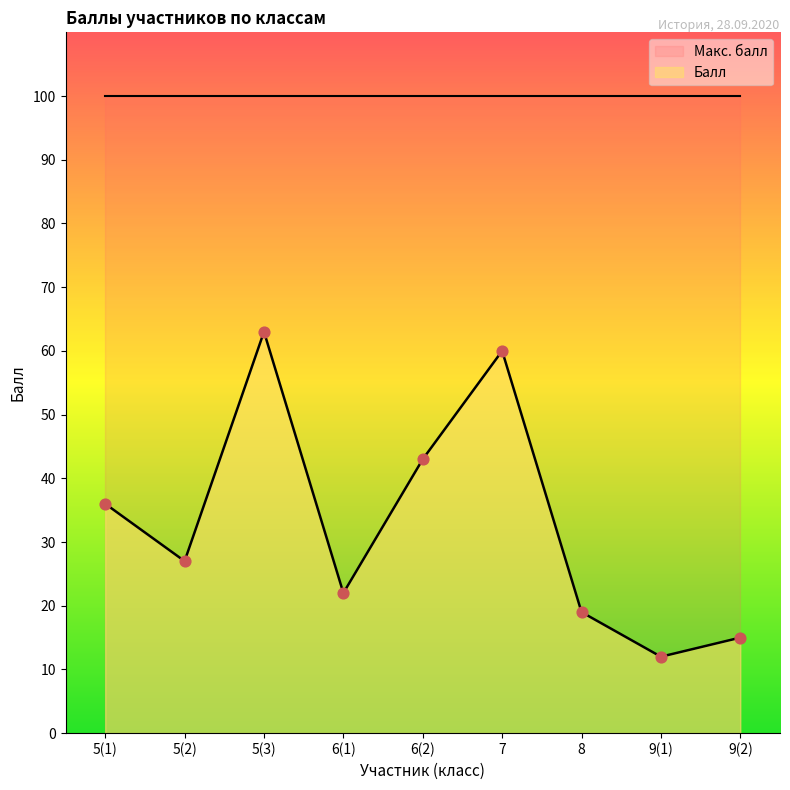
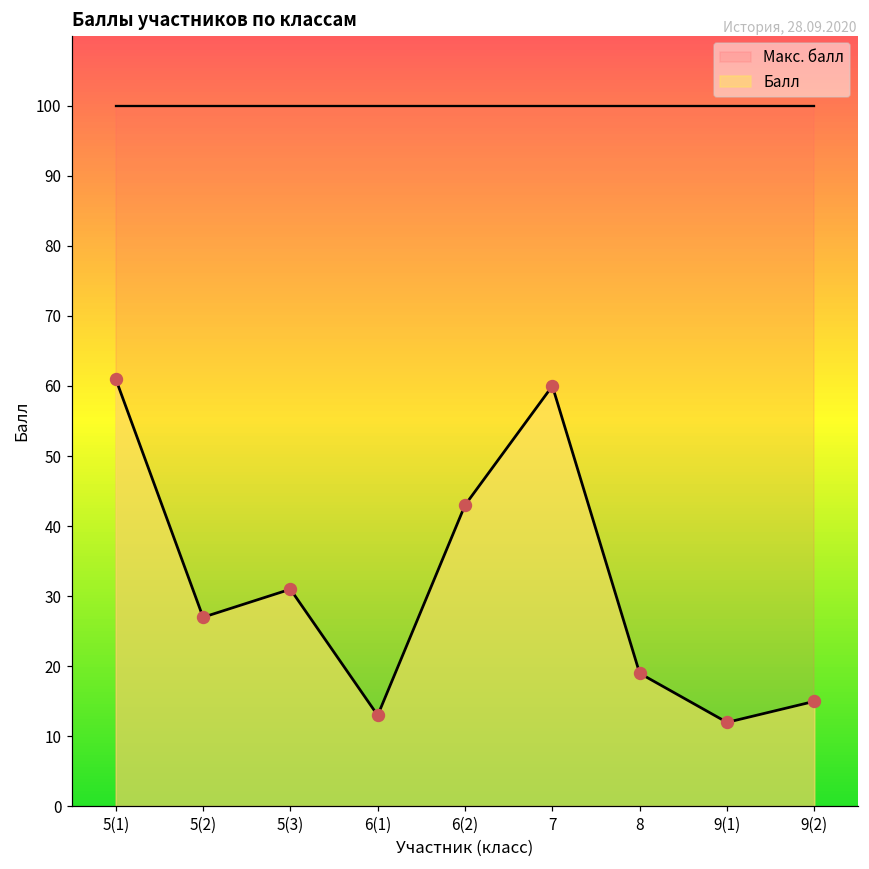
Балл, 5(1): 36 -> 61
Балл, 5(3): 63 -> 31
Балл, 6(1): 22 -> 13
